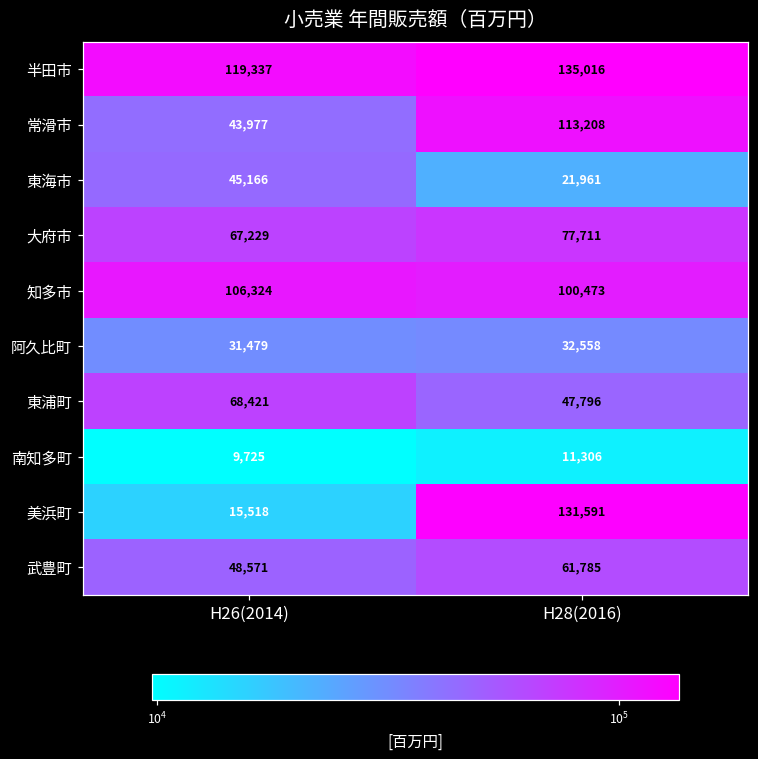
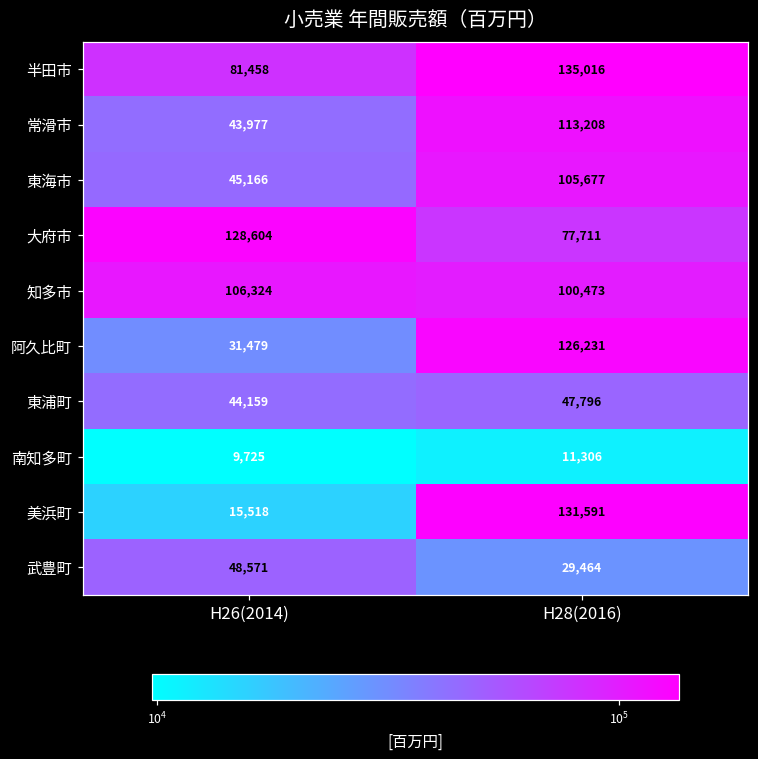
半田市, H26(2014): 119,337 -> 81,458
東海市, H28(2016): 21,961 -> 105,677
大府市, H26(2014): 67,229 -> 128,604
阿久比町, H28(2016): 32,558 -> 126,231
東浦町, H26(2014): 68,421 -> 44,159
武豊町, H28(2016): 61,785 -> 29,464
